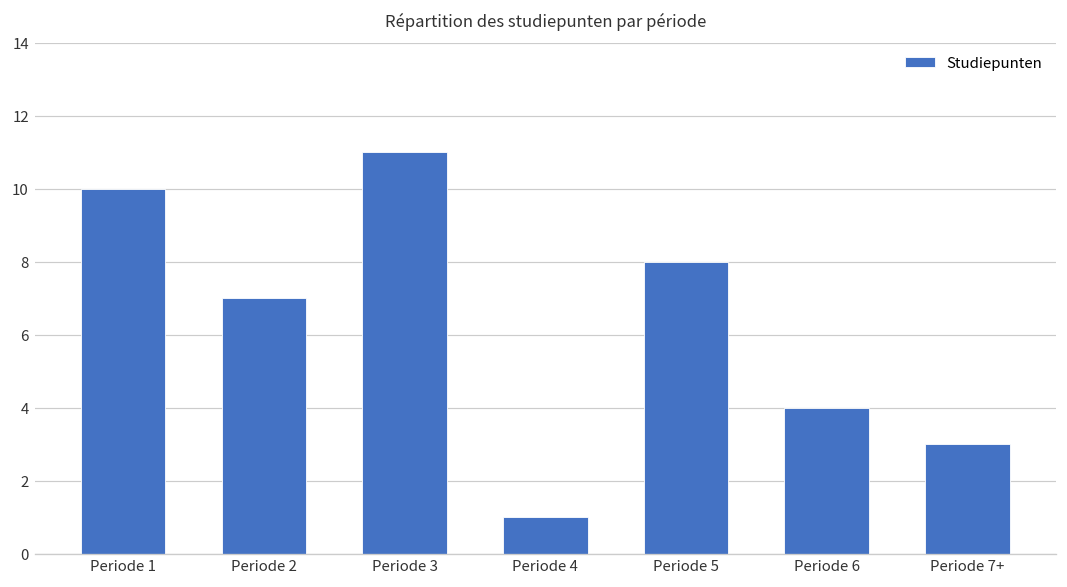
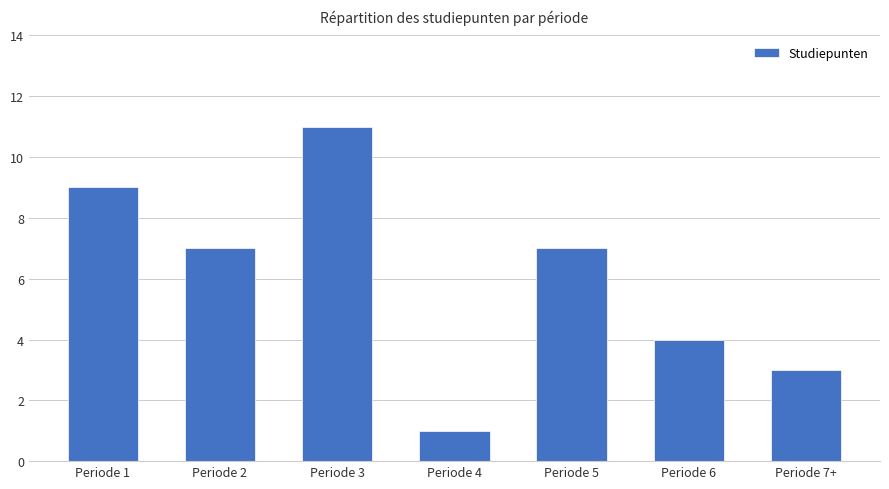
Periode 1: 10 -> 9
Periode 5: 8 -> 7
